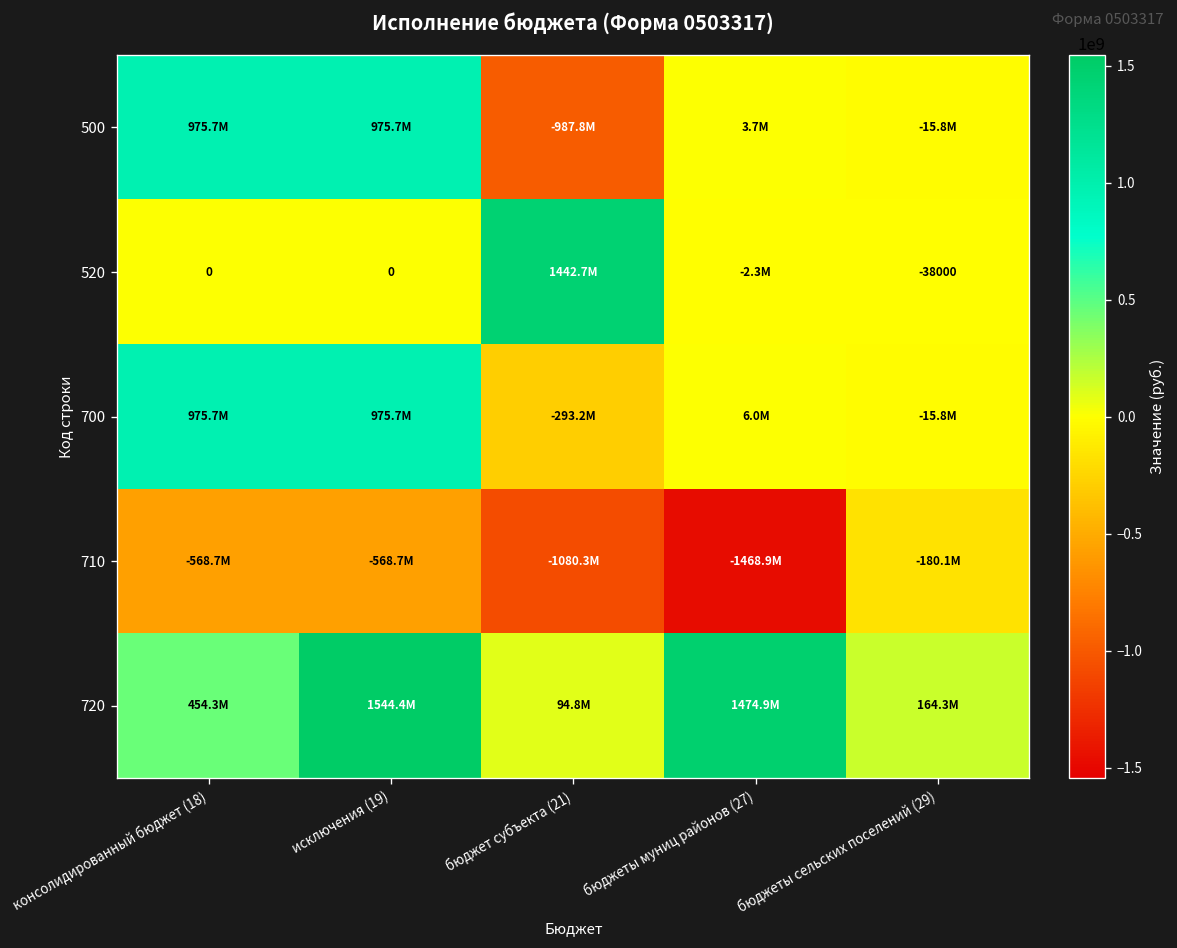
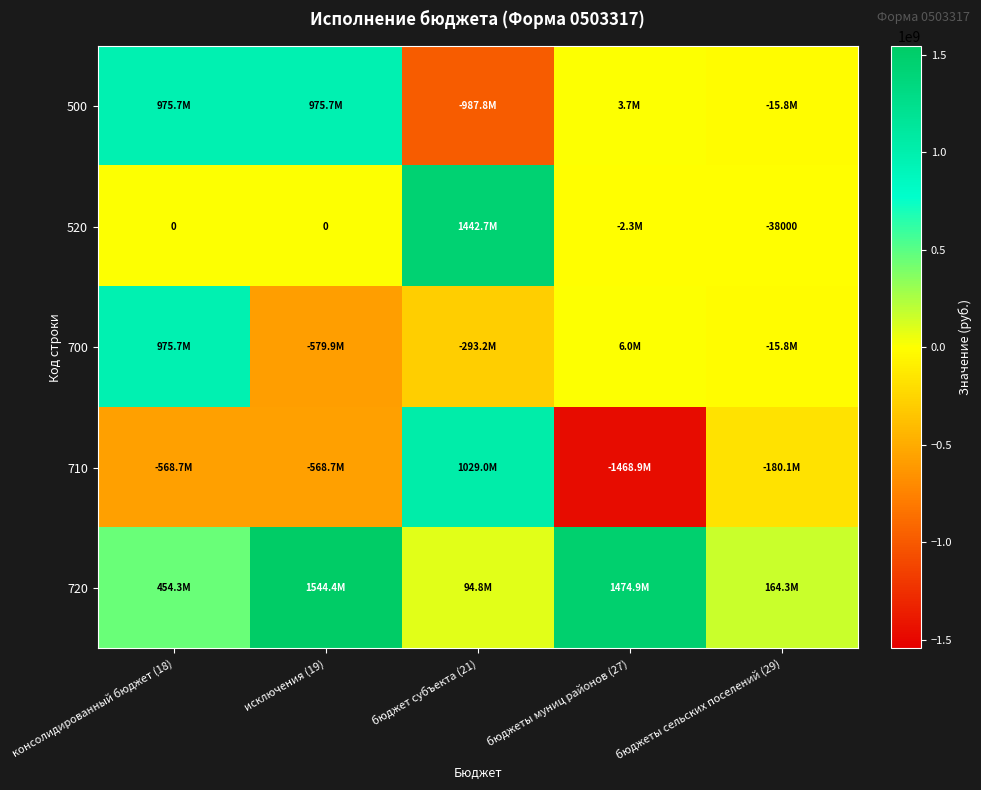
700, исключения (19): 975.7M -> -579.9M
710, бюджет субъекта (21): -1080.3M -> 1029.0M
